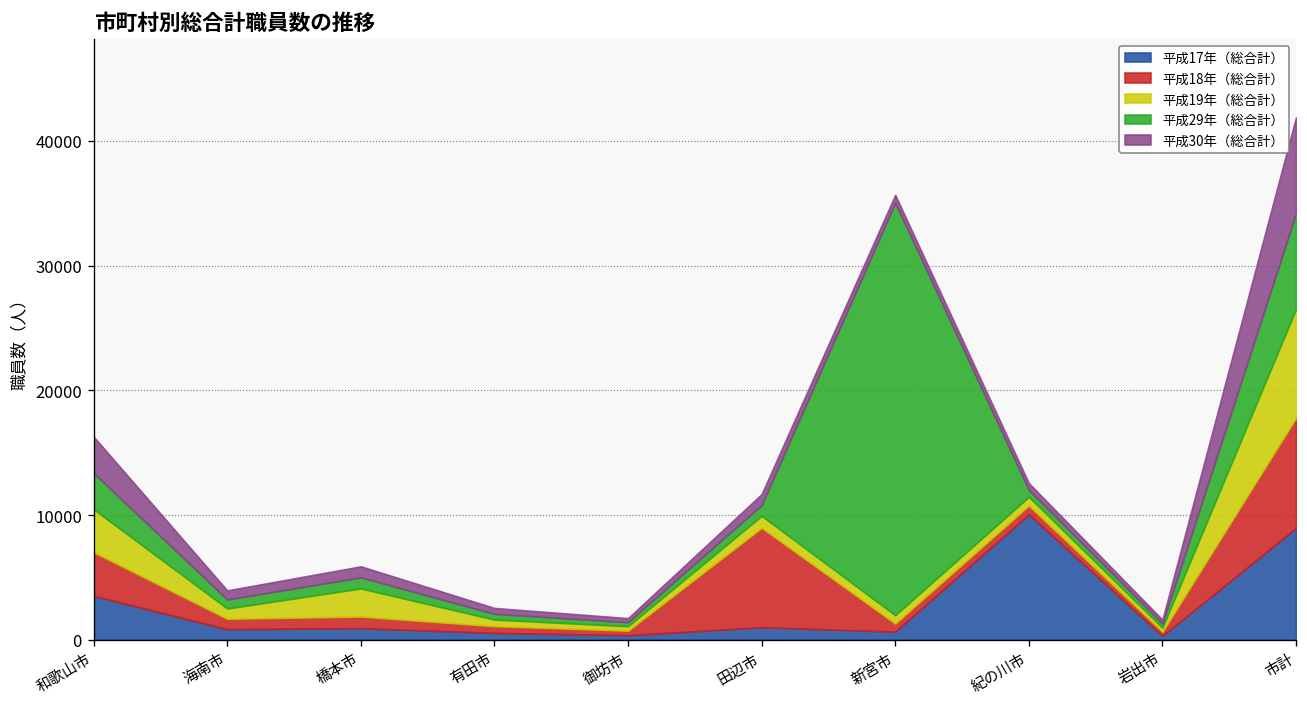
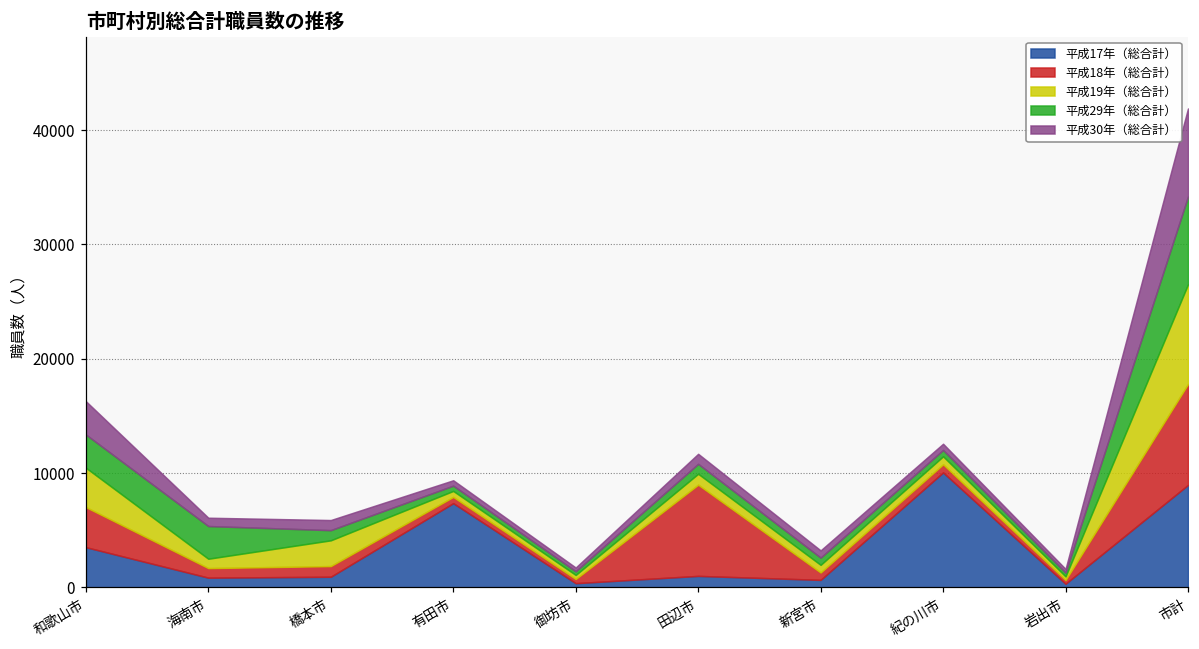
平成29年（総合計）, 海南市: 700 -> 2900
平成17年（総合計）, 有田市: 600 -> 7400
平成29年（総合計）, 新宮市: 33100 -> 600
